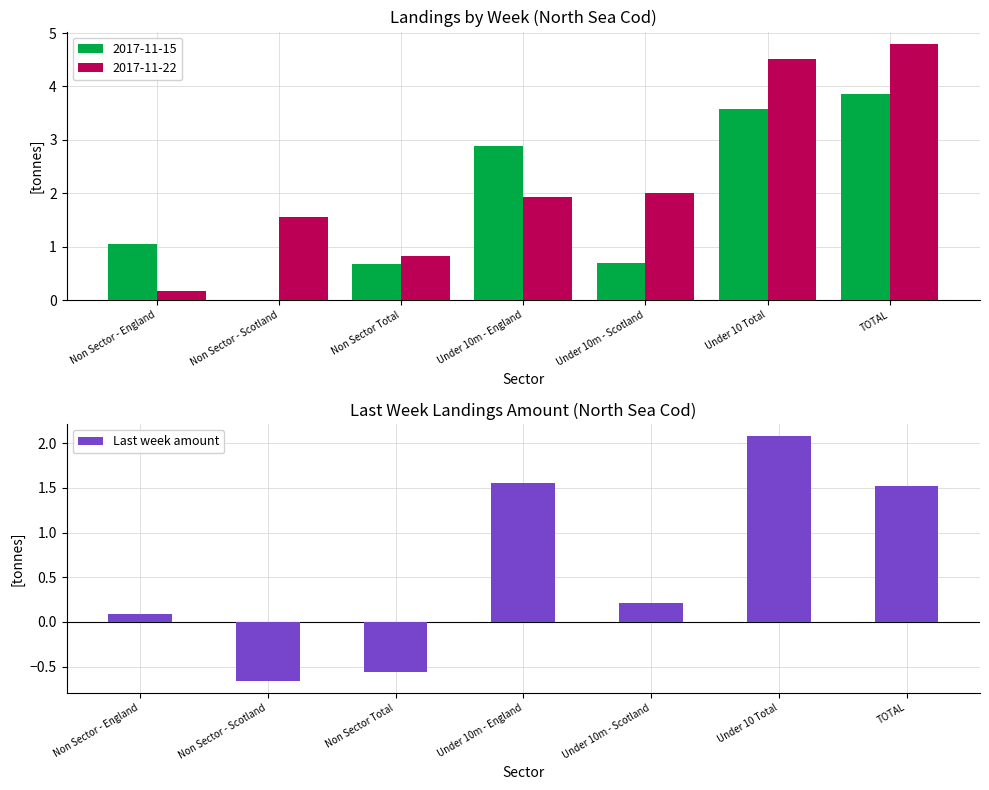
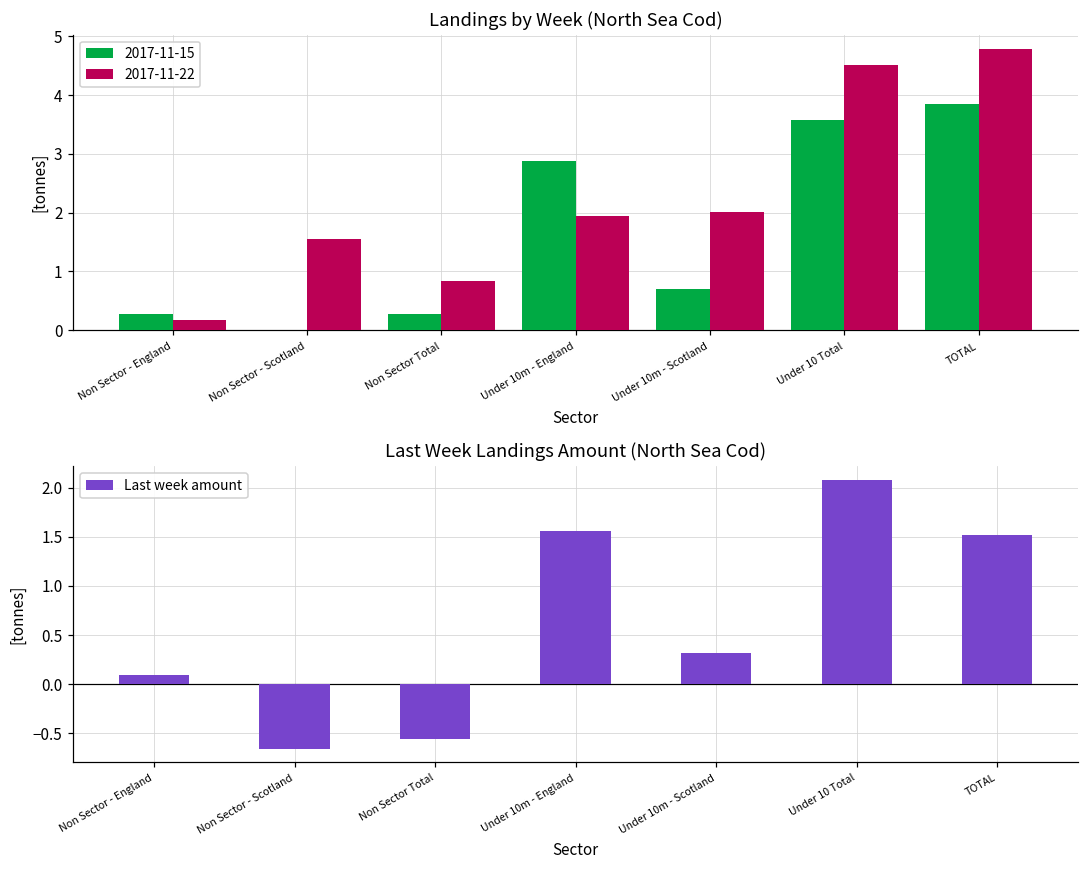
Landings by Week (North Sea Cod), 2017-11-15, Non Sector - England: 1.0 -> 0.3
Landings by Week (North Sea Cod), 2017-11-15, Non Sector Total: 0.7 -> 0.3
Last Week Landings Amount (North Sea Cod), Under 10m - Scotland: 0.2 -> 0.3
